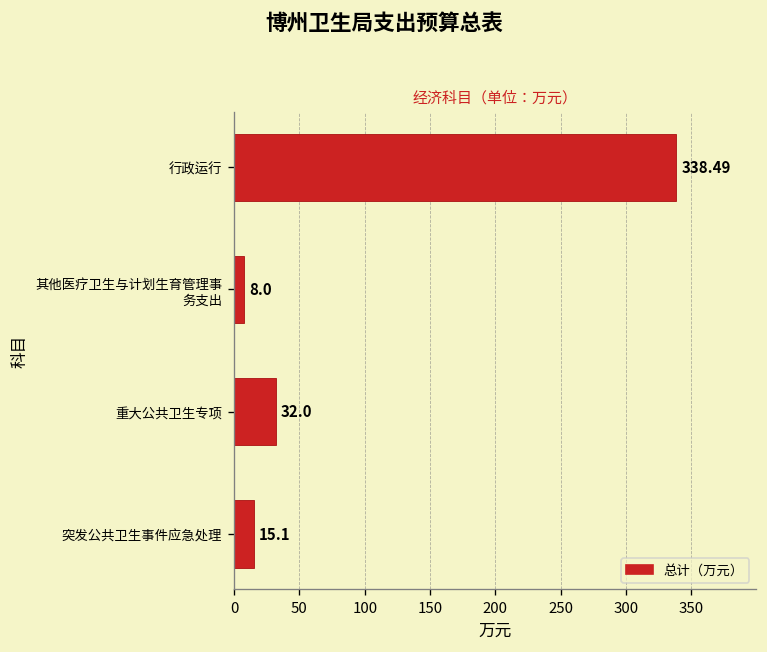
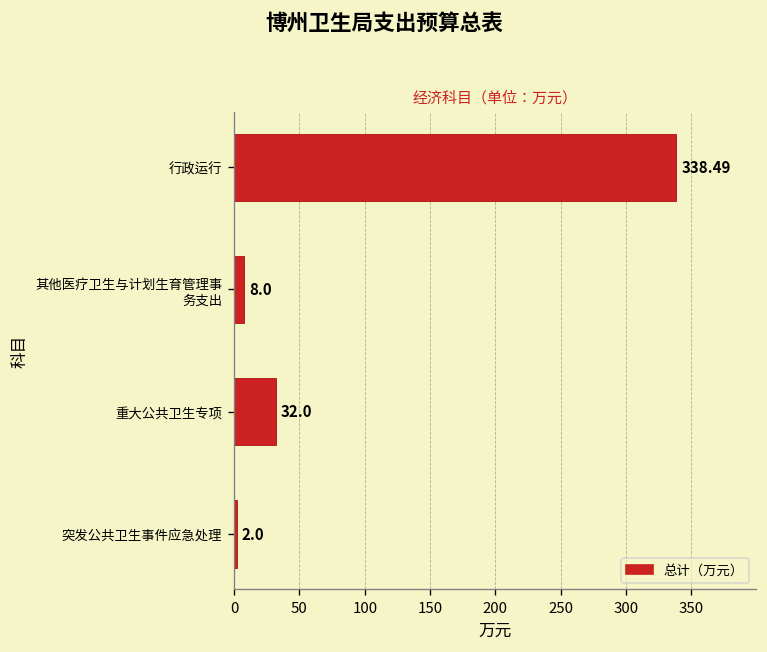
突发公共卫生事件应急处理: 15.1 -> 2.0
